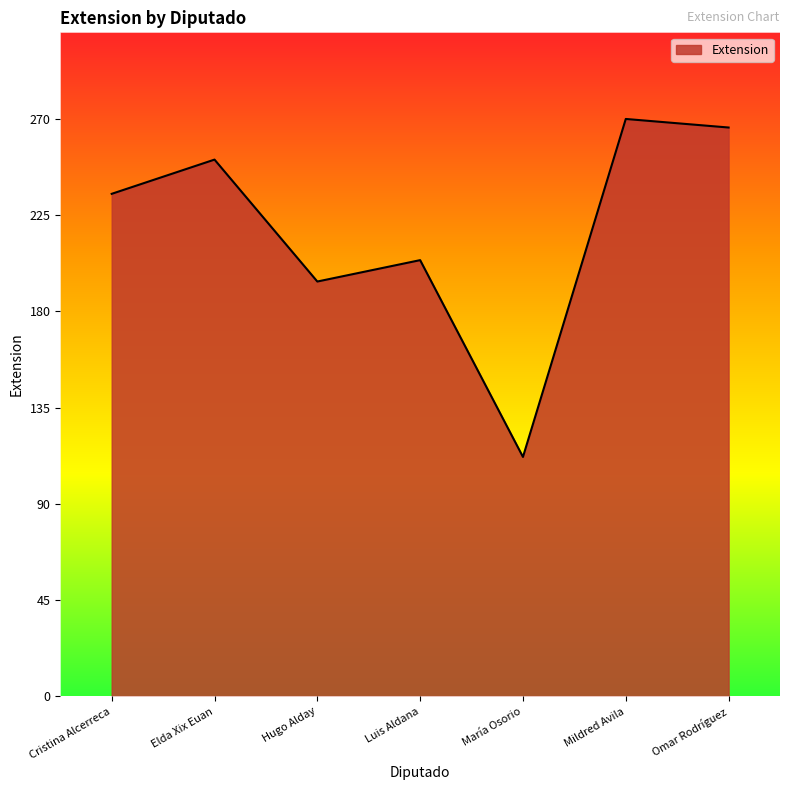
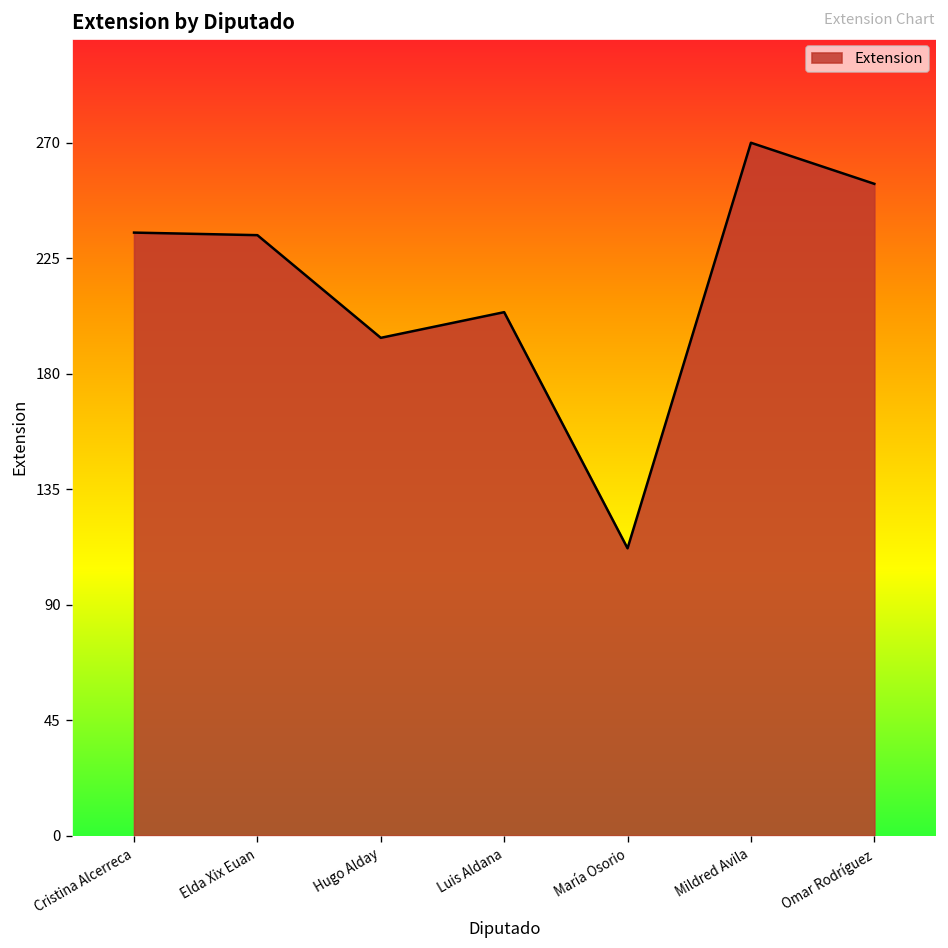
Elda Xix Euan: 251 -> 234
Omar Rodríguez: 266 -> 254
